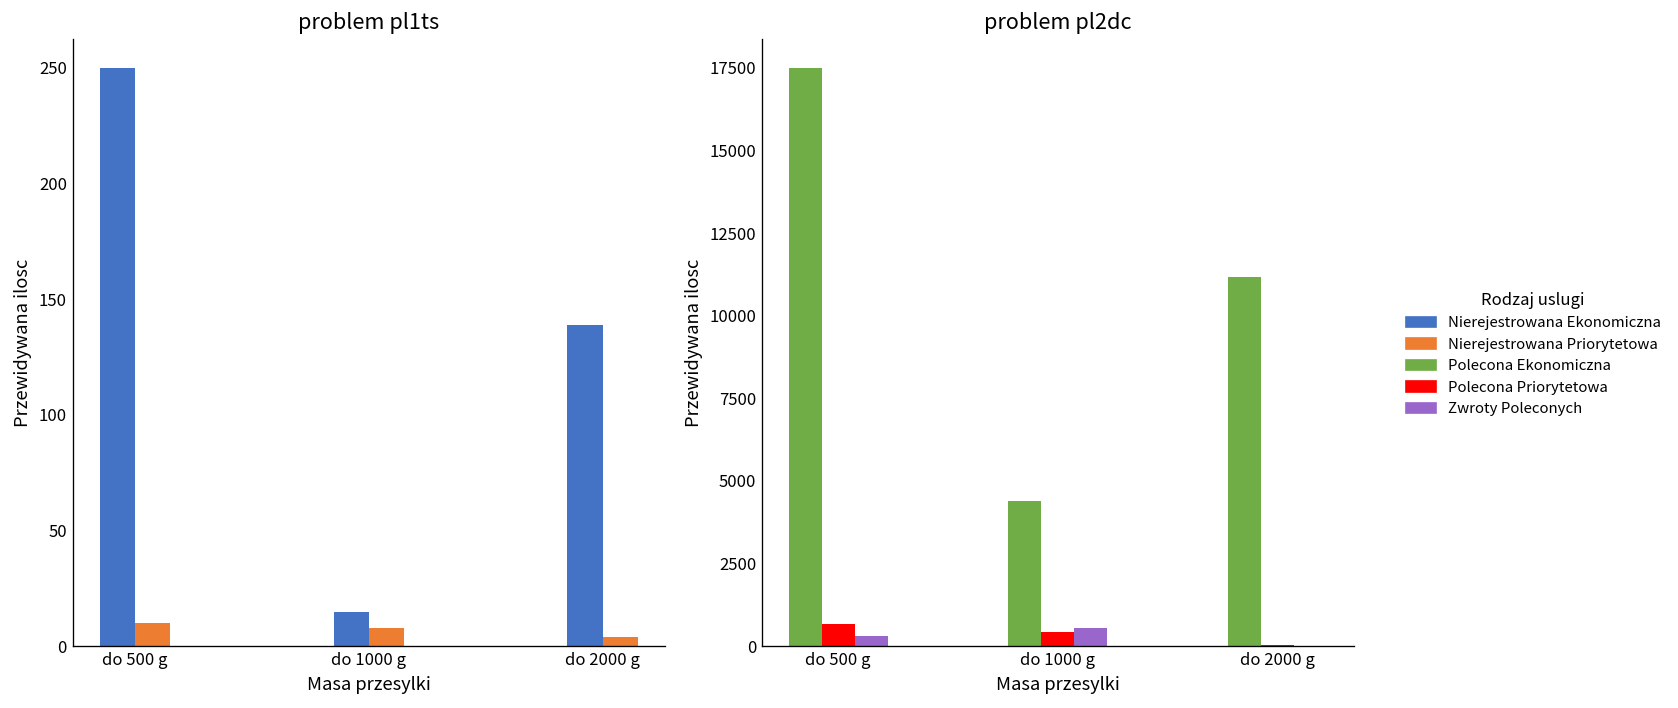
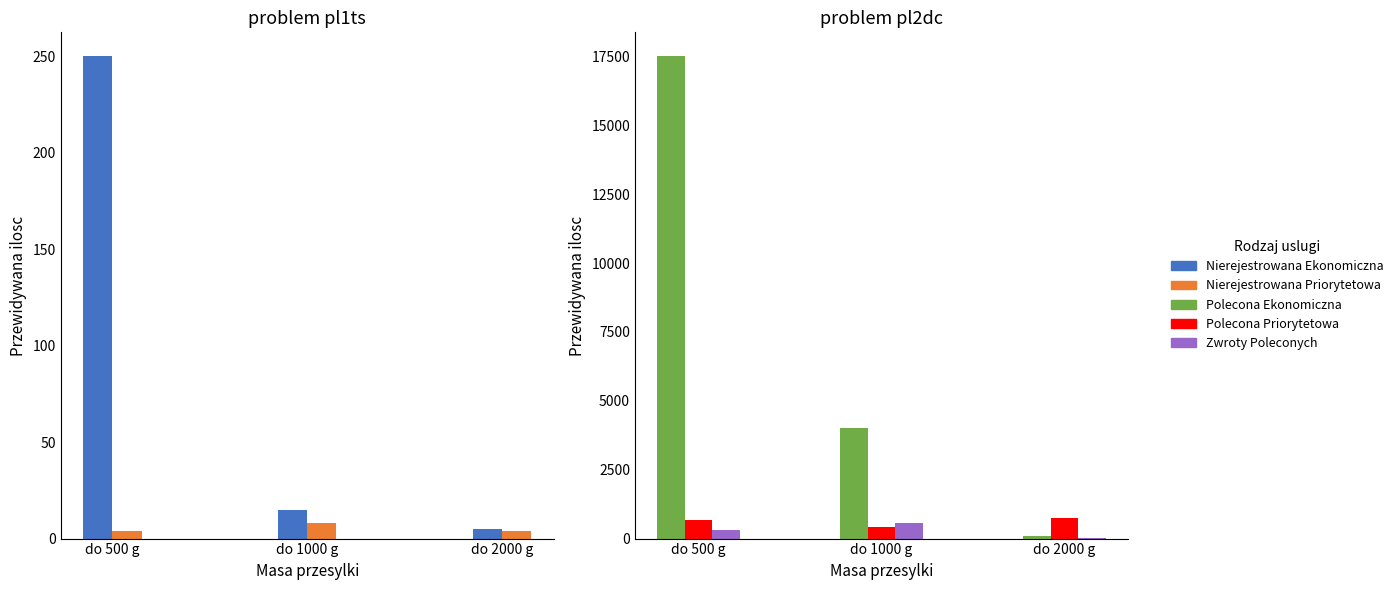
problem pl1ts, Nierejestrowana Priorytetowa, do 500 g: 10 -> 4
problem pl1ts, Nierejestrowana Ekonomiczna, do 2000 g: 139 -> 5
problem pl2dc, Polecona Ekonomiczna, do 1000 g: 4400 -> 4000
problem pl2dc, Polecona Ekonomiczna, do 2000 g: 11200 -> 100
problem pl2dc, Polecona Priorytetowa, do 2000 g: 0 -> 700
